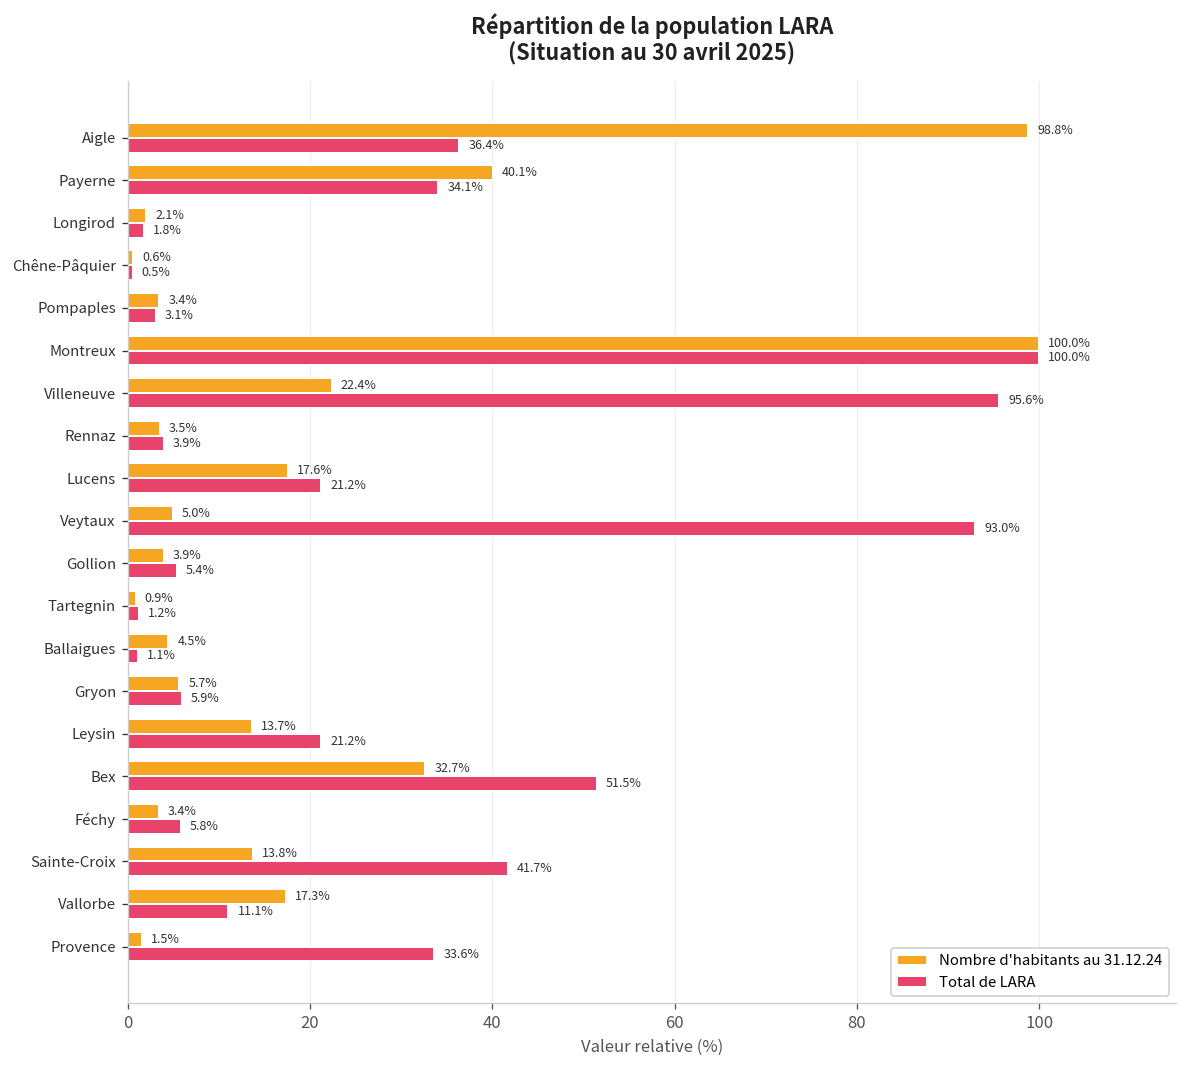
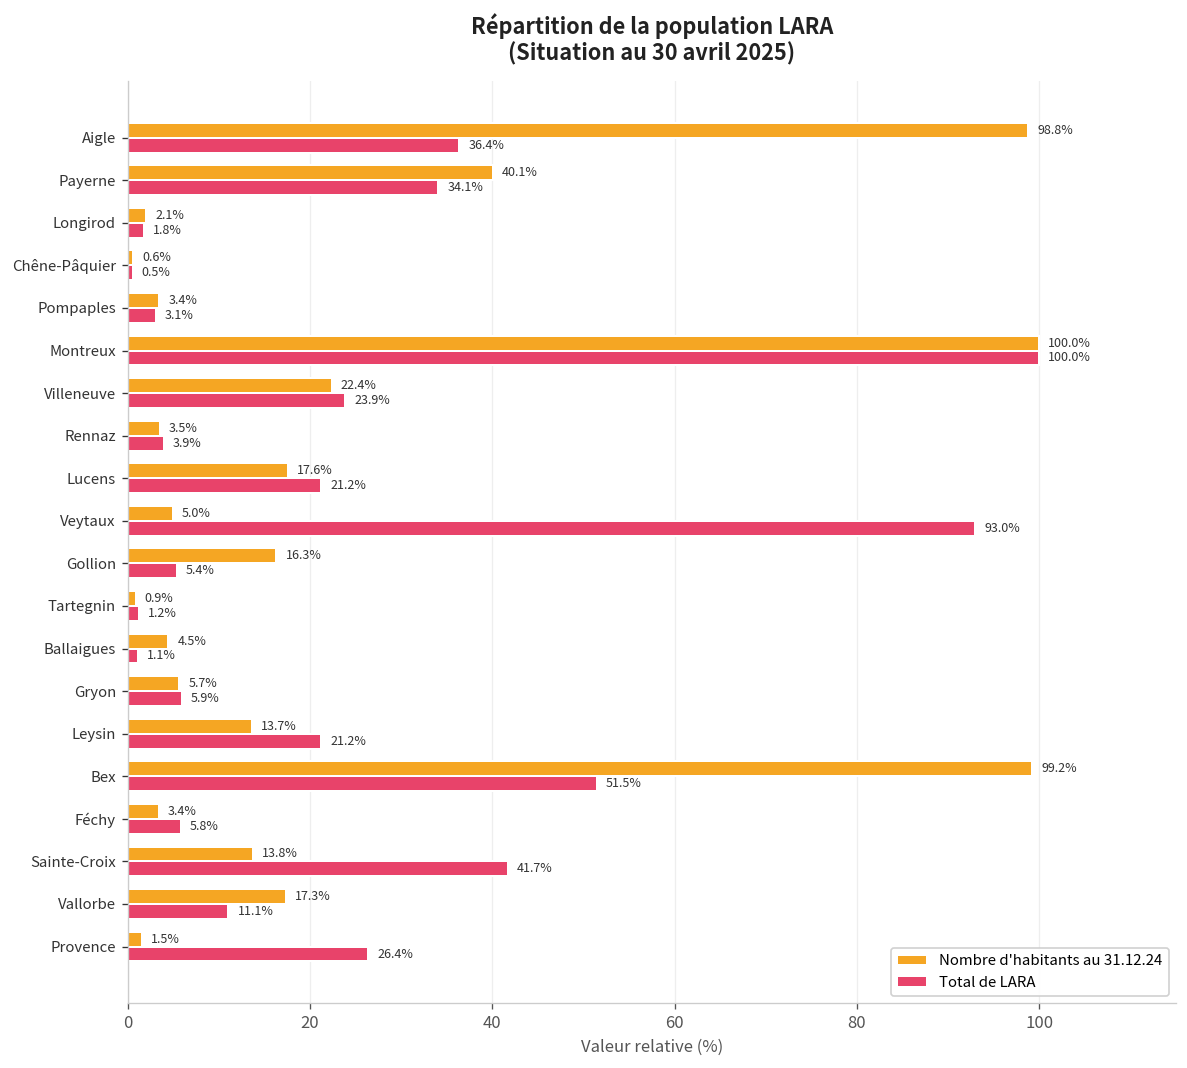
Total de LARA, Villeneuve: 95.6% -> 23.9%
Nombre d'habitants au 31.12.24, Gollion: 3.9% -> 16.3%
Nombre d'habitants au 31.12.24, Bex: 32.7% -> 99.2%
Total de LARA, Provence: 33.6% -> 26.4%
